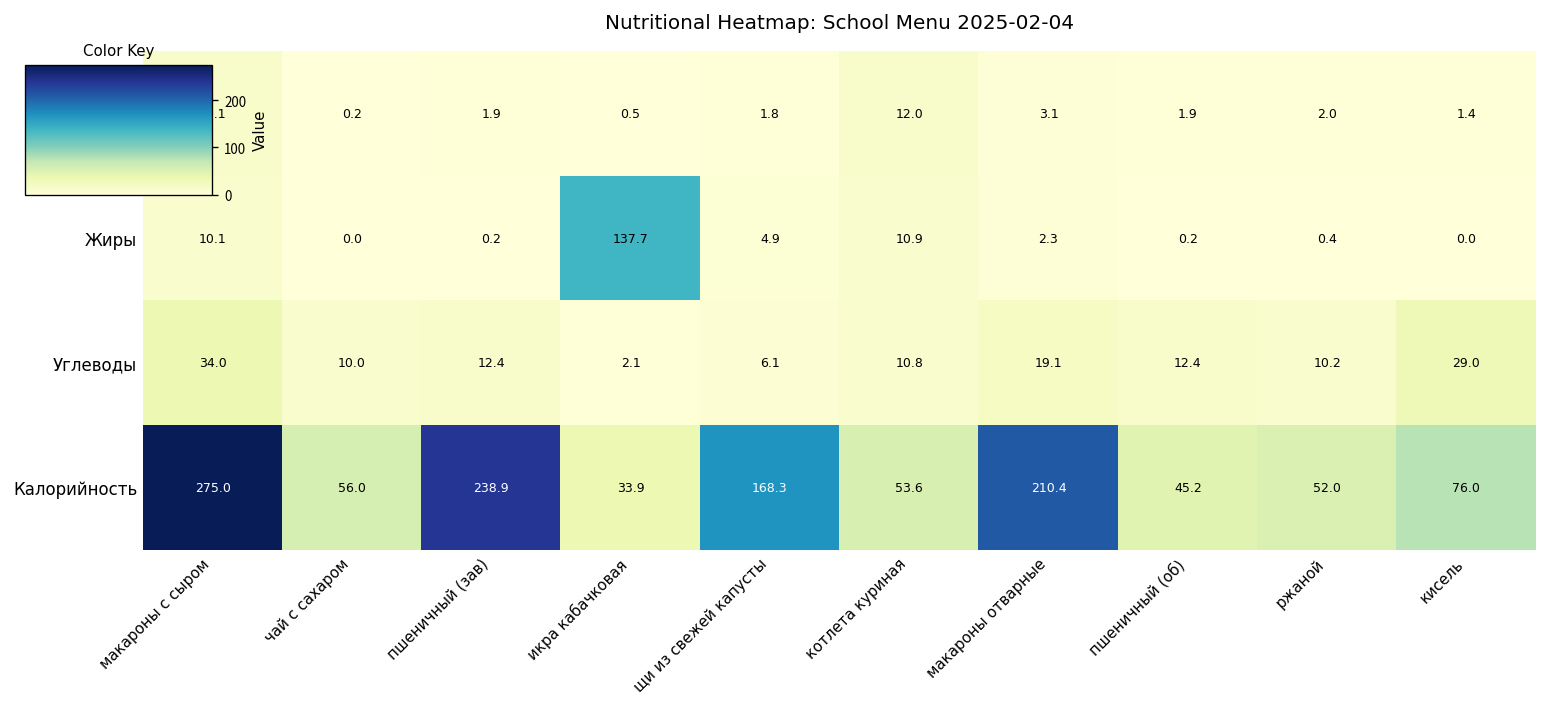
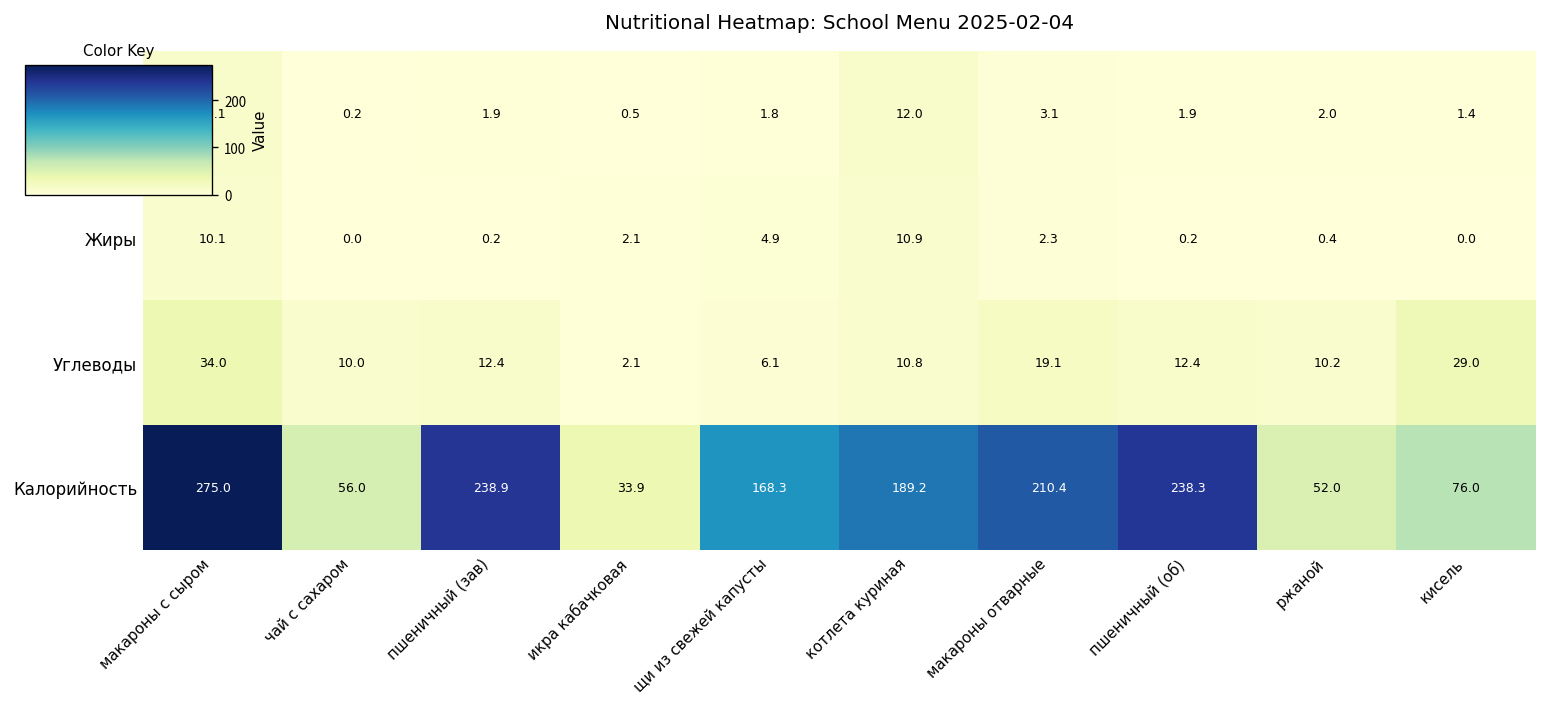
Жиры, икра кабачковая: 137.7 -> 2.1
Калорийность, котлета куриная: 53.6 -> 189.2
Калорийность, пшеничный (об): 45.2 -> 238.3
